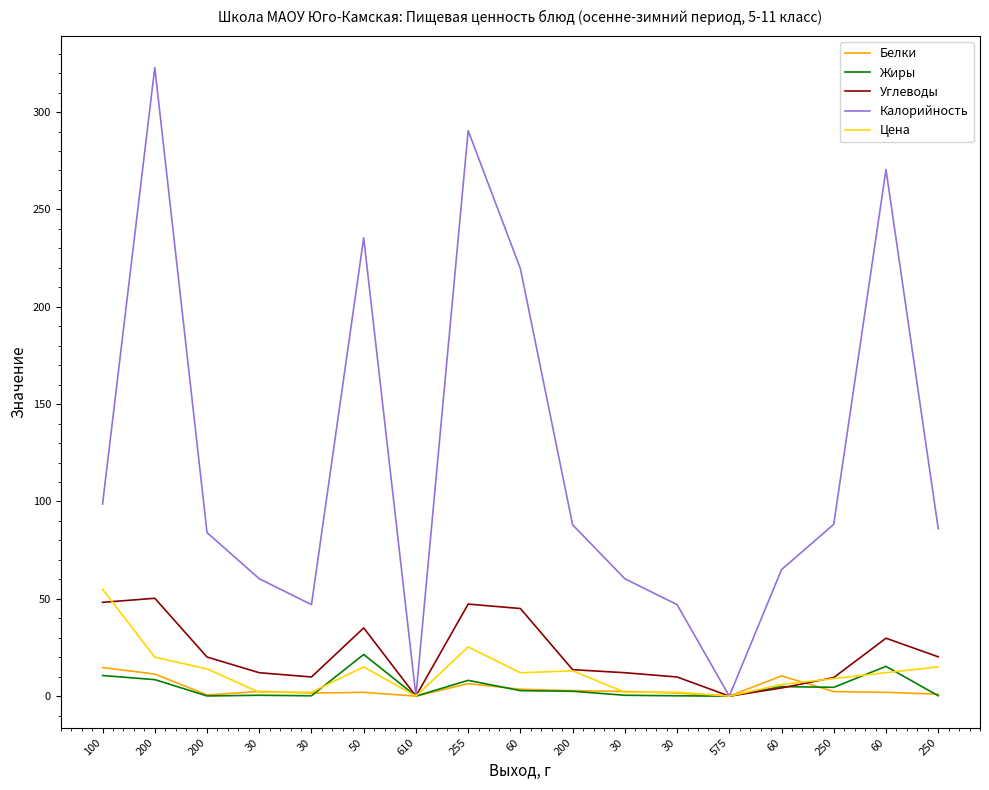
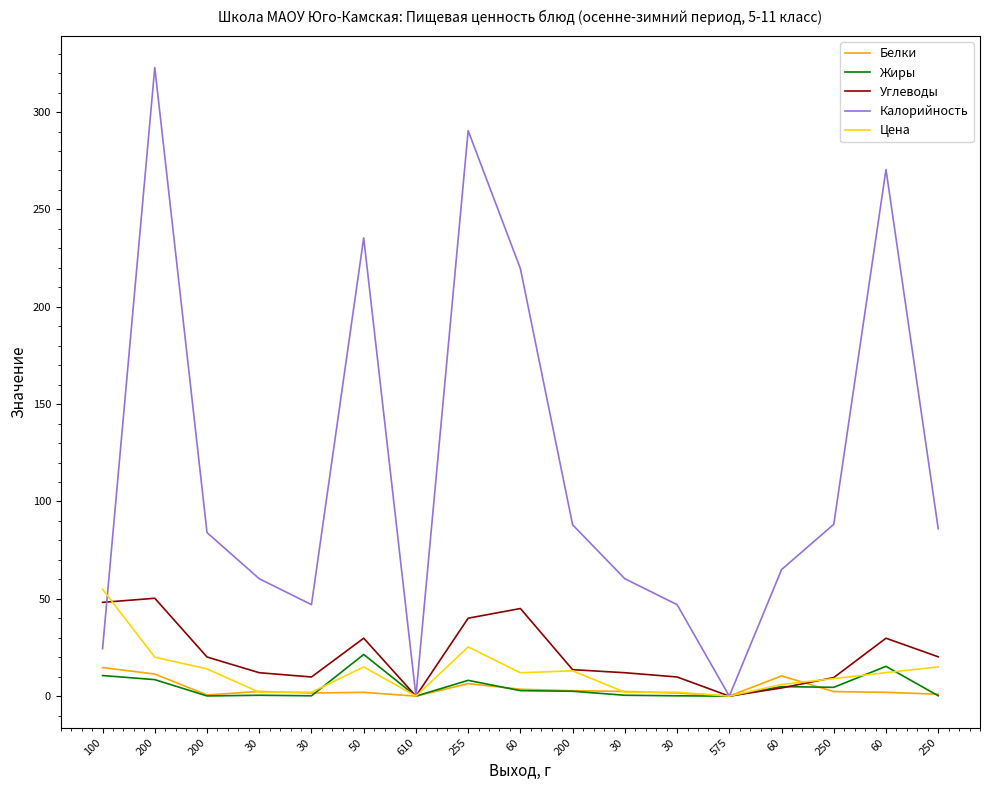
Калорийность, 100: 99 -> 24
Углеводы, 50: 35 -> 30
Углеводы, 255: 47 -> 40
